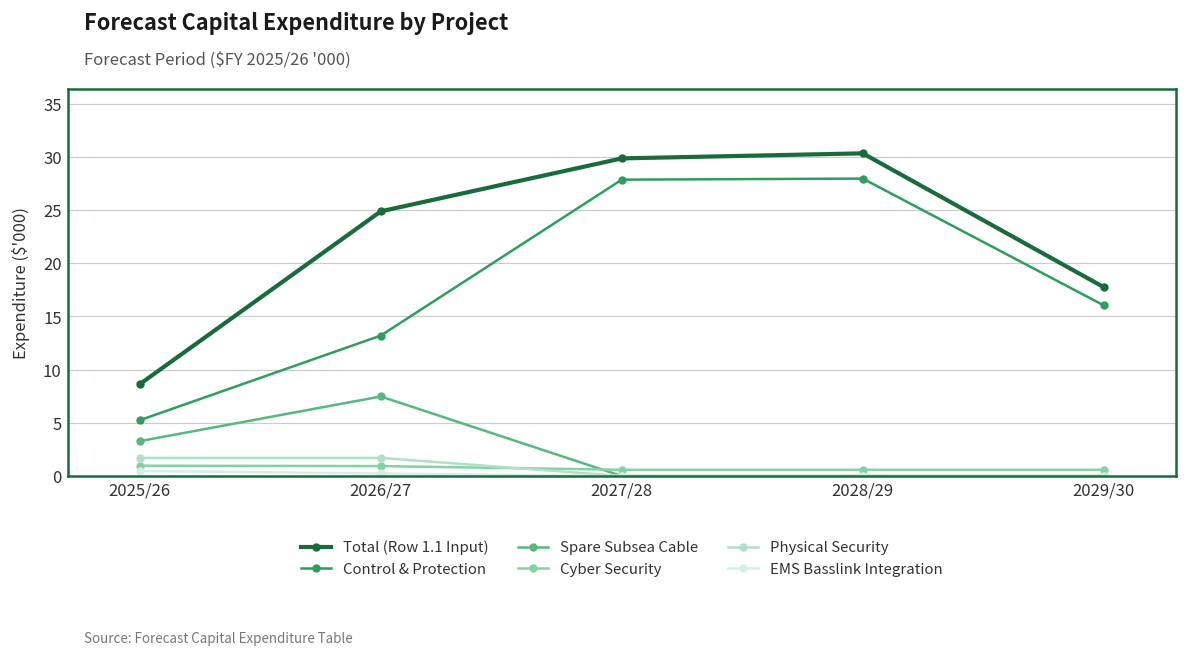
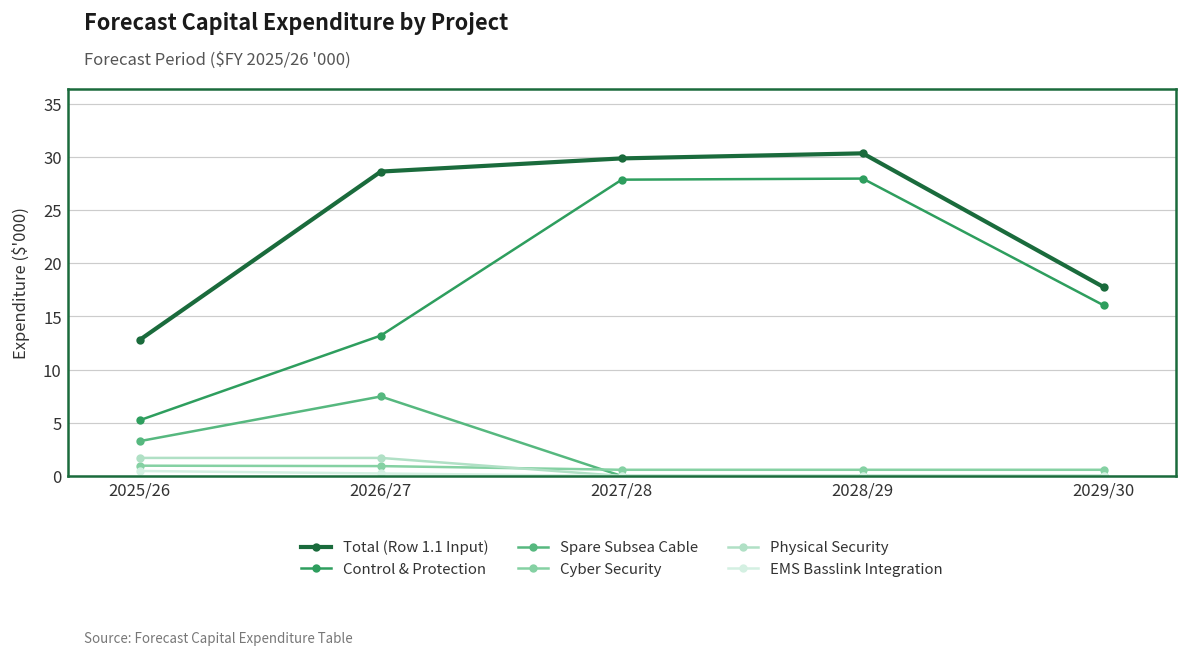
Total (Row 1.1 Input), 2025/26: 9 -> 13
Total (Row 1.1 Input), 2026/27: 25 -> 29
